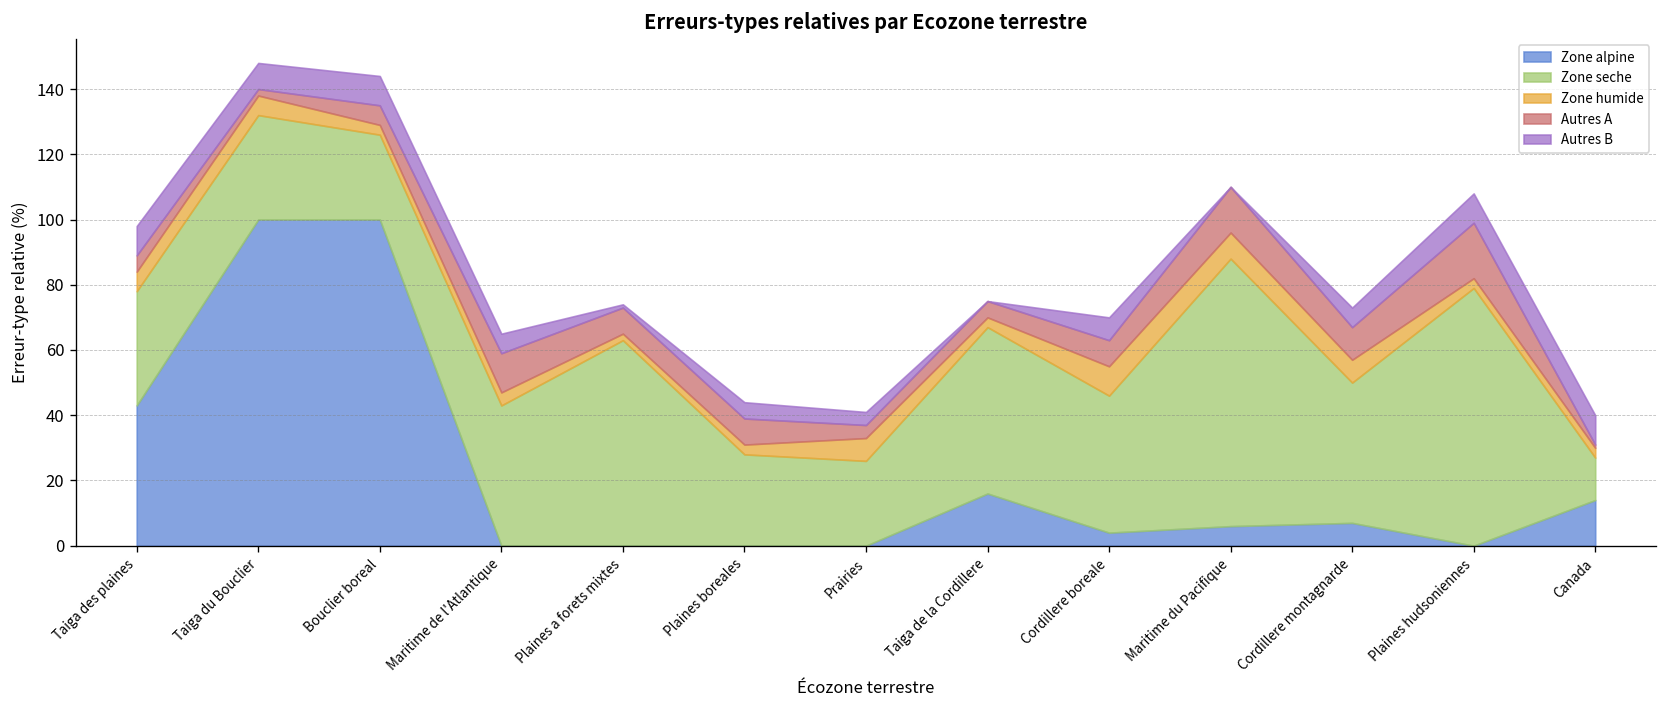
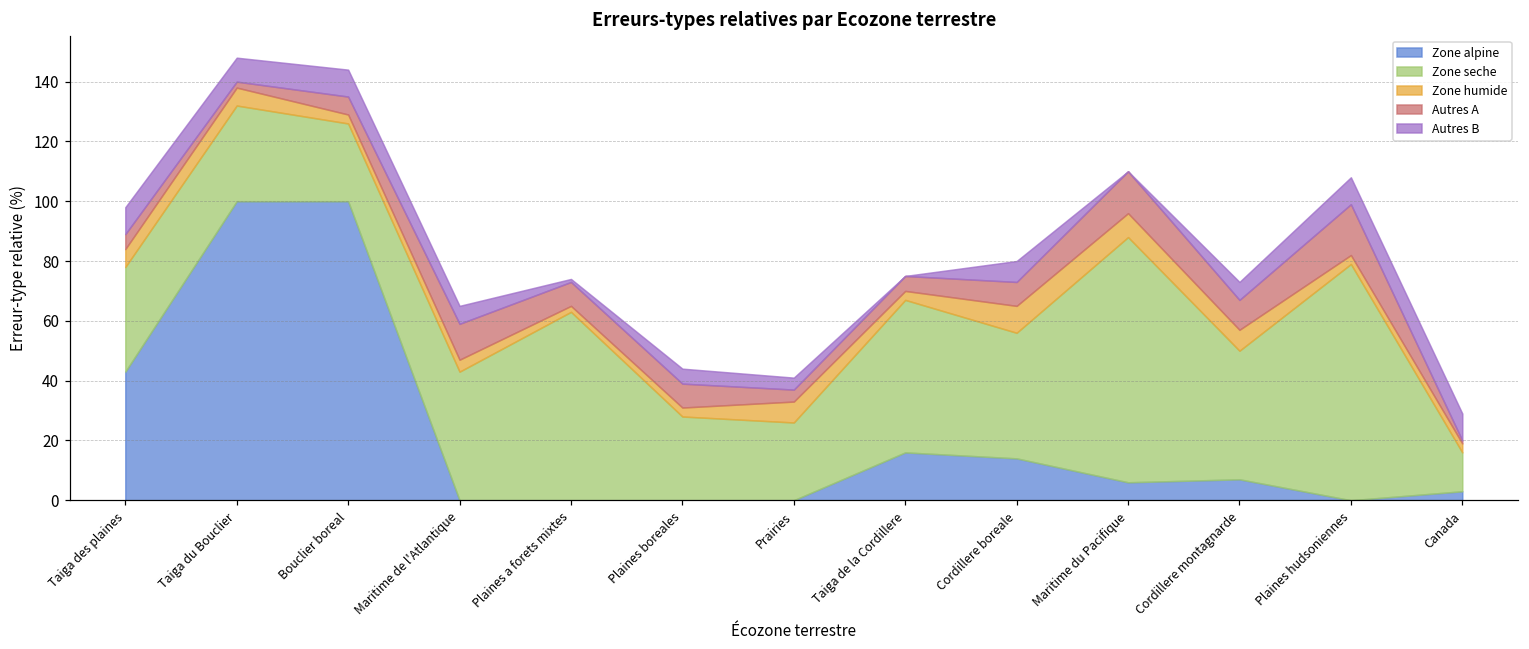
Zone alpine, Cordillere boreale: 4 -> 14
Zone alpine, Canada: 14 -> 3
